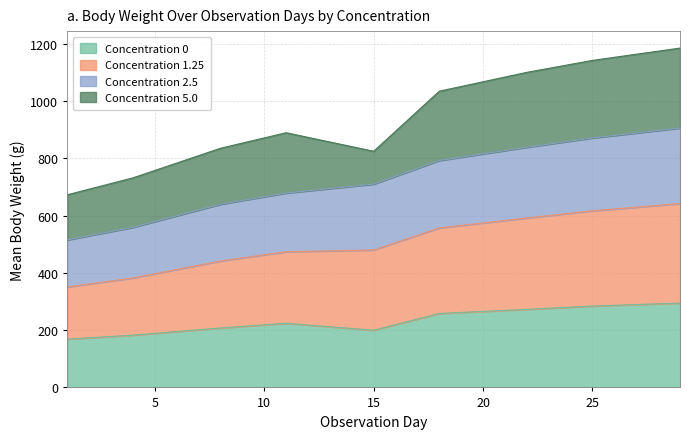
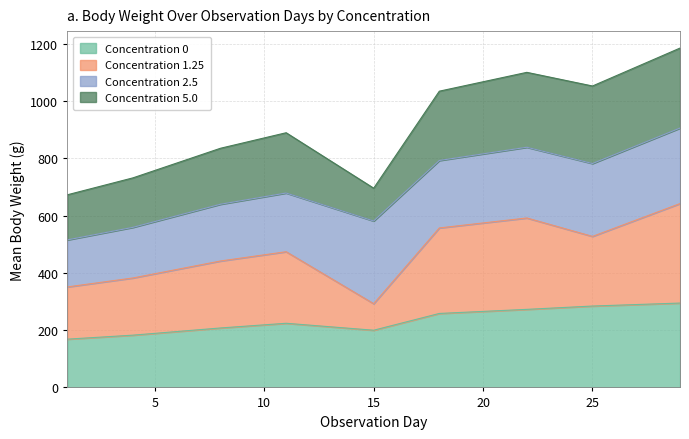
Concentration 1.25, 15: 280 -> 90
Concentration 2.5, 15: 230 -> 290
Concentration 1.25, 25: 330 -> 240
